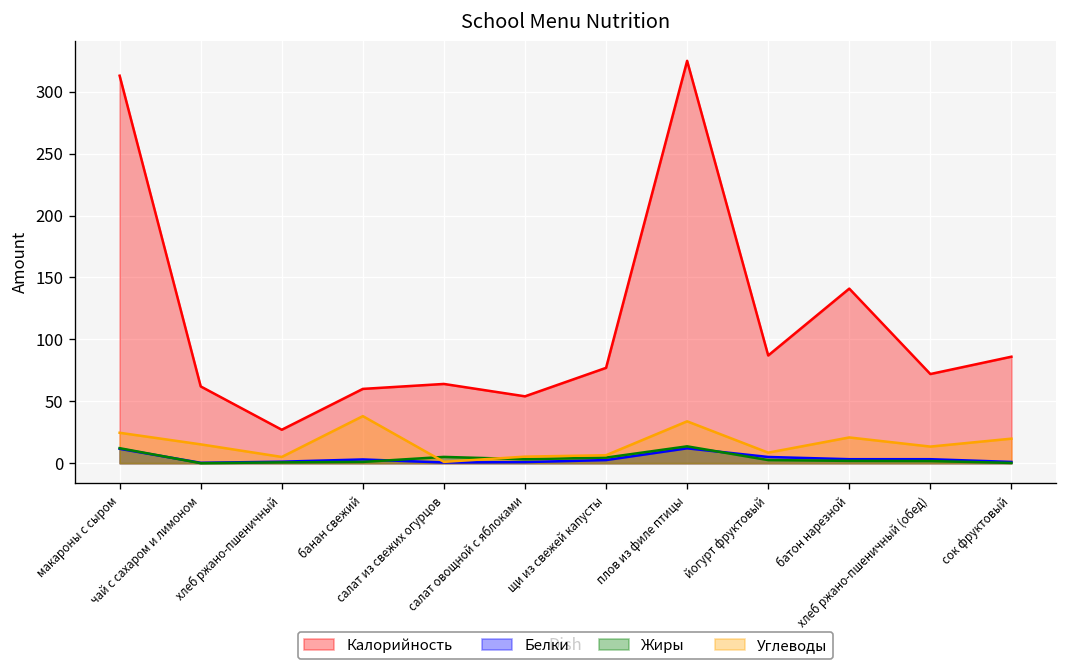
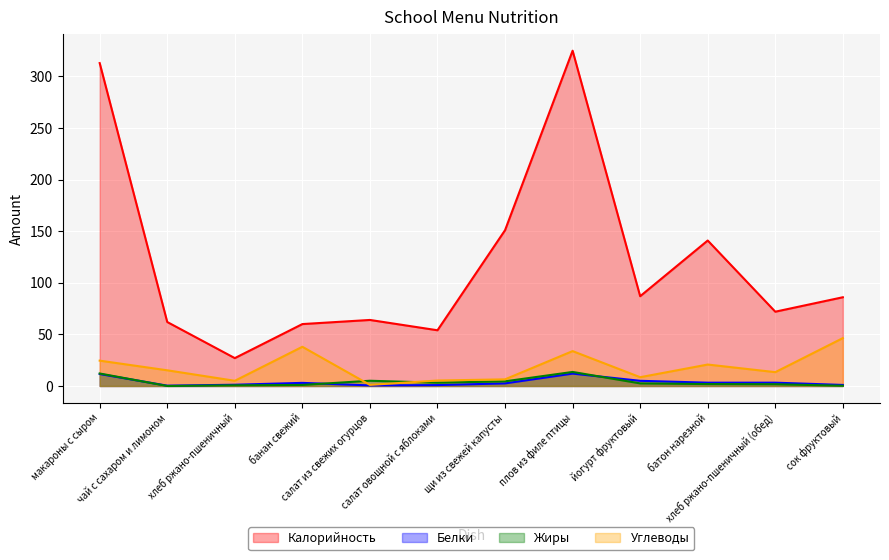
Калорийность, щи из свежей капусты: 77 -> 151
Углеводы, сок фруктовый: 20 -> 46
